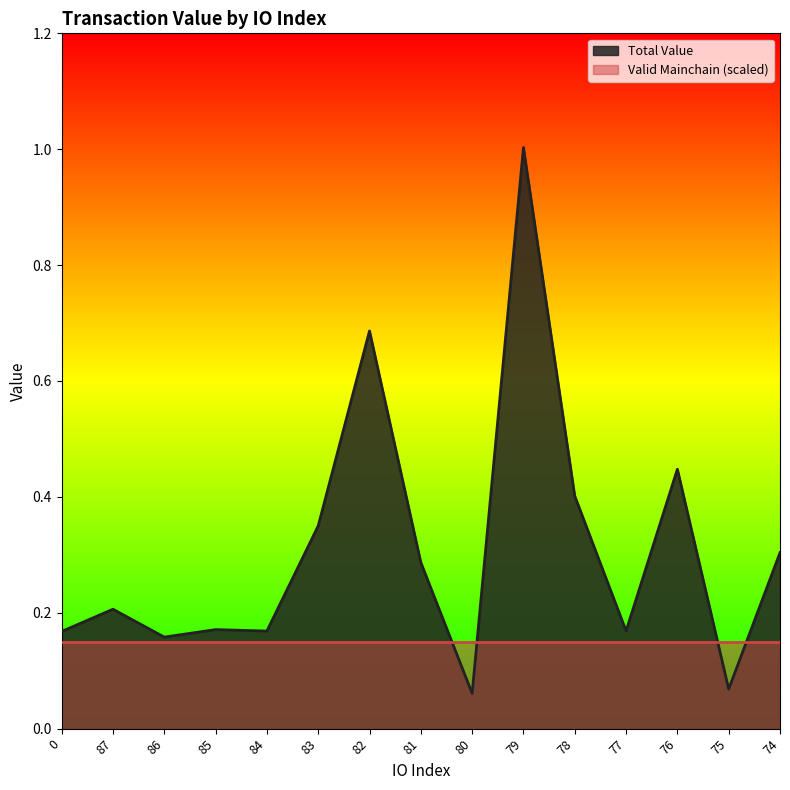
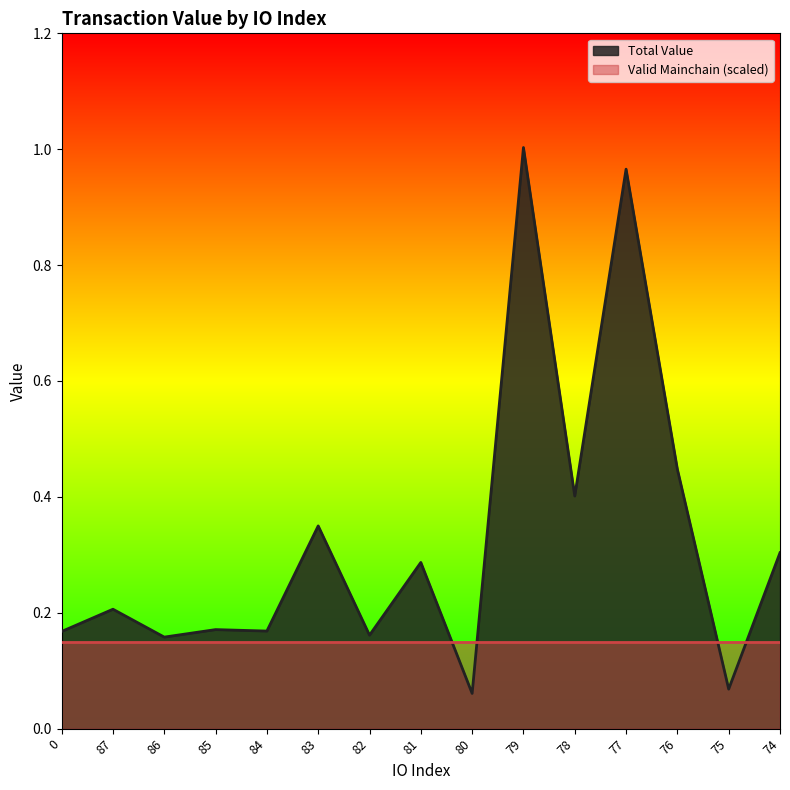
Total Value, 82: 0.69 -> 0.16
Total Value, 77: 0.17 -> 0.97
